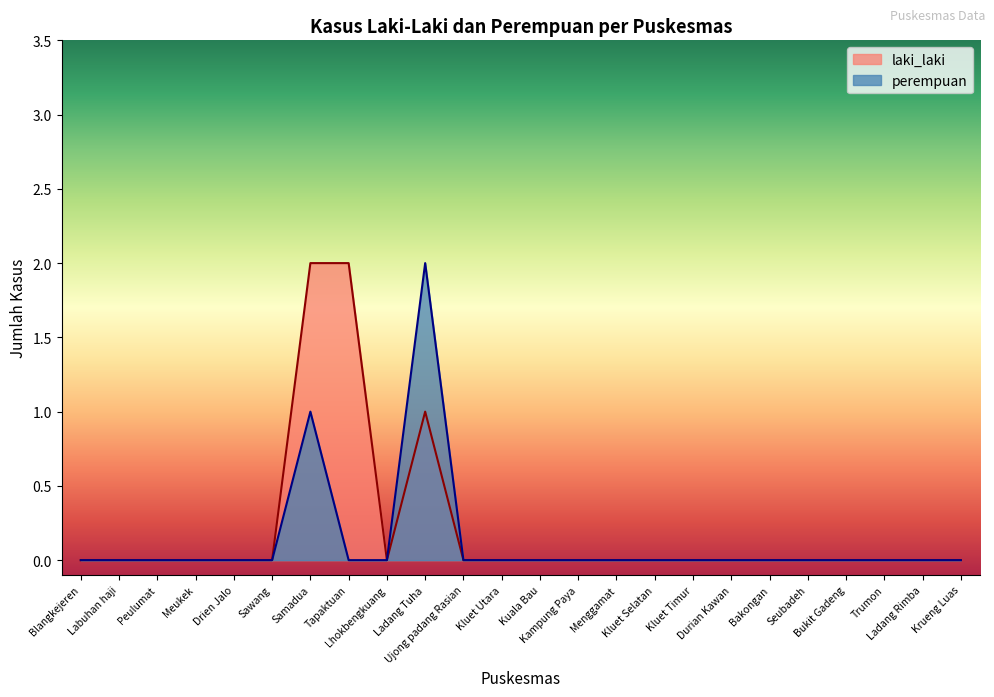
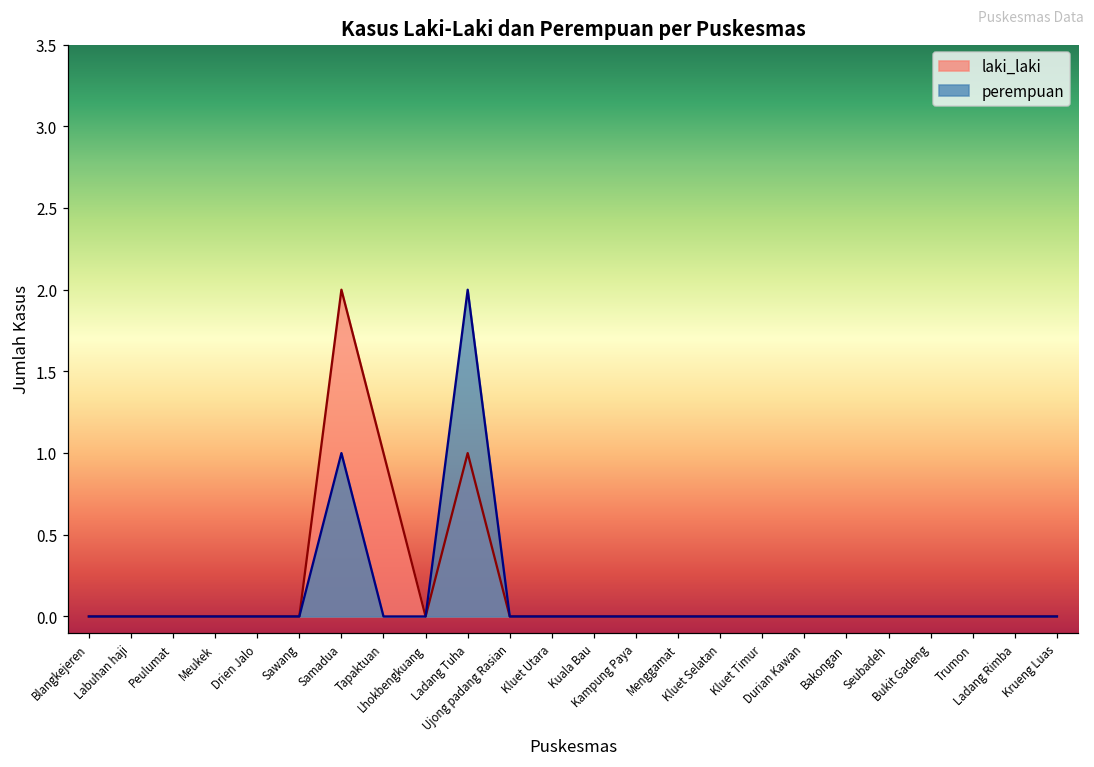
laki_laki, Tapaktuan: 2 -> 1
